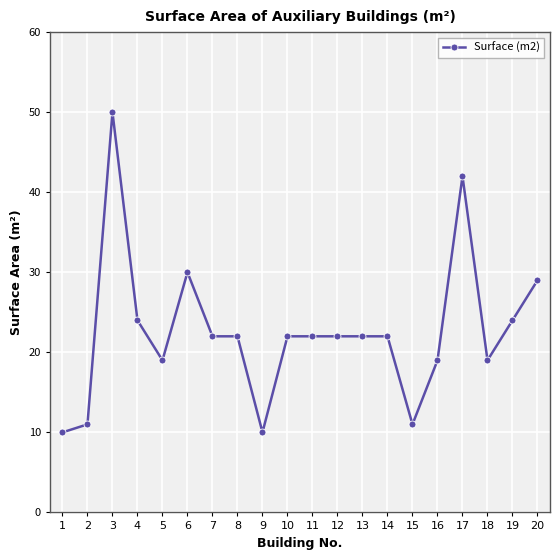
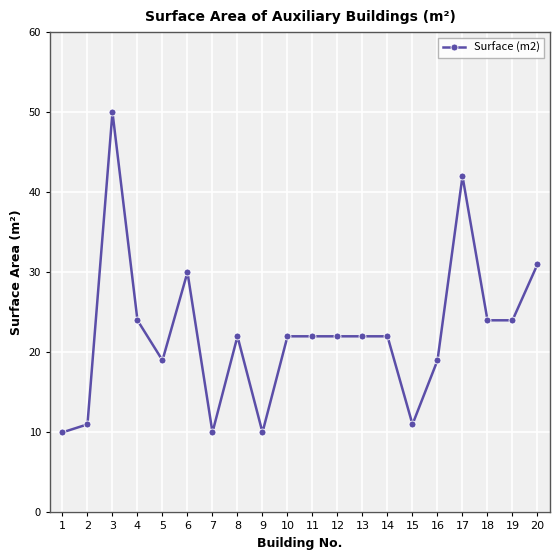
7: 22 -> 10
18: 19 -> 24
20: 29 -> 31
